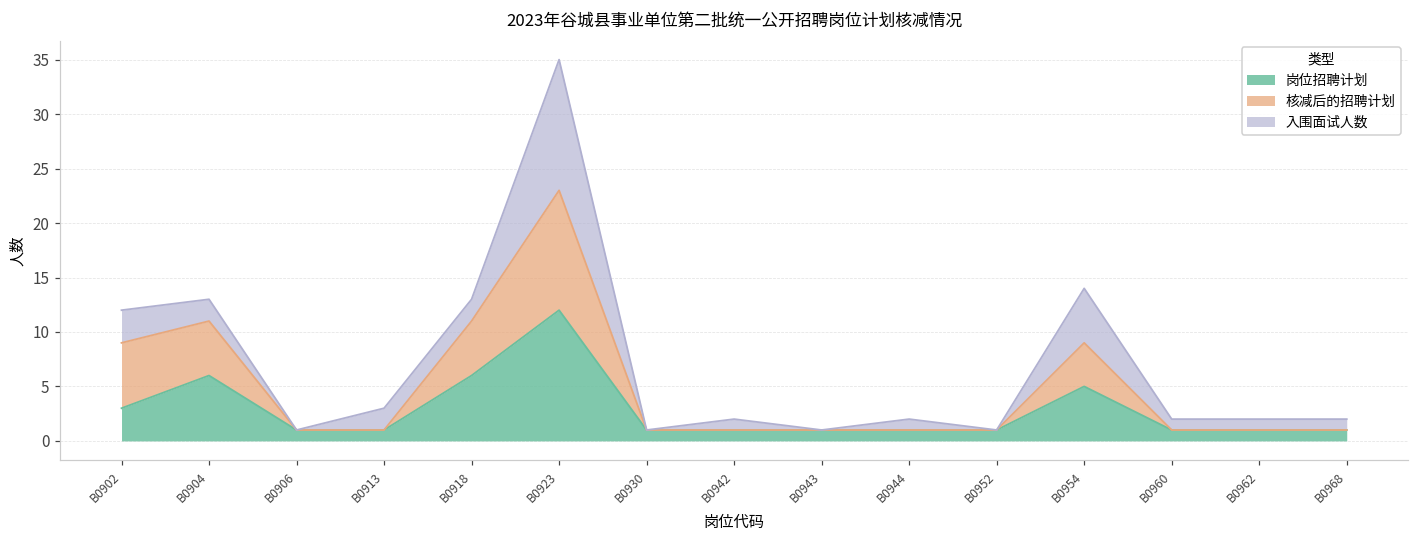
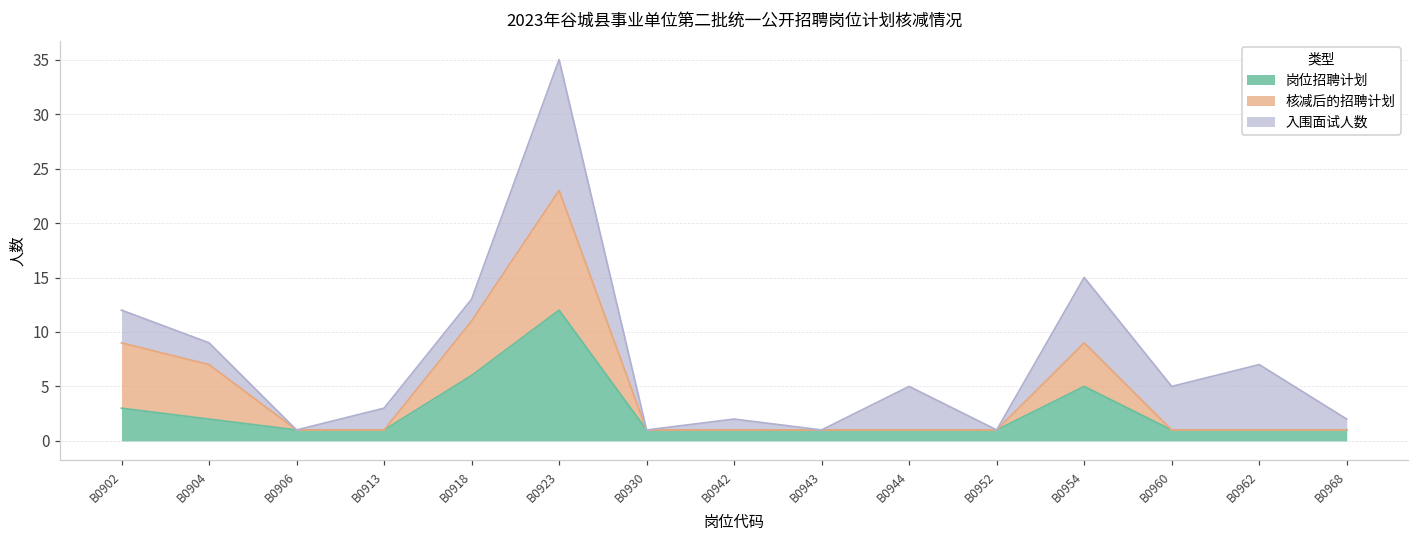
岗位招聘计划, B0904: 6 -> 2
入围面试人数, B0944: 1 -> 4
入围面试人数, B0954: 5 -> 6
入围面试人数, B0960: 1 -> 4
入围面试人数, B0962: 1 -> 6
